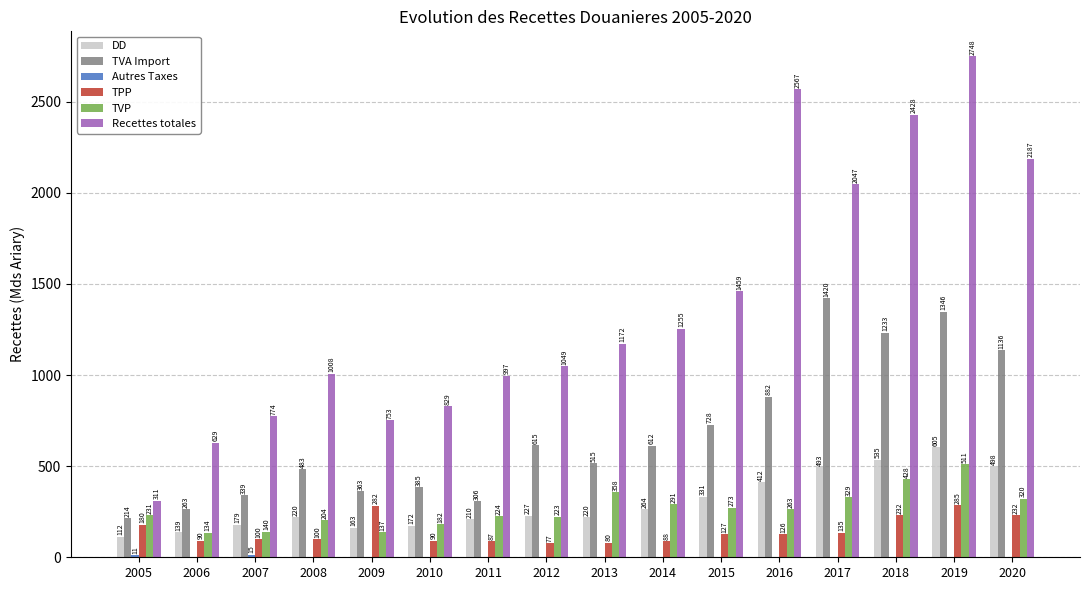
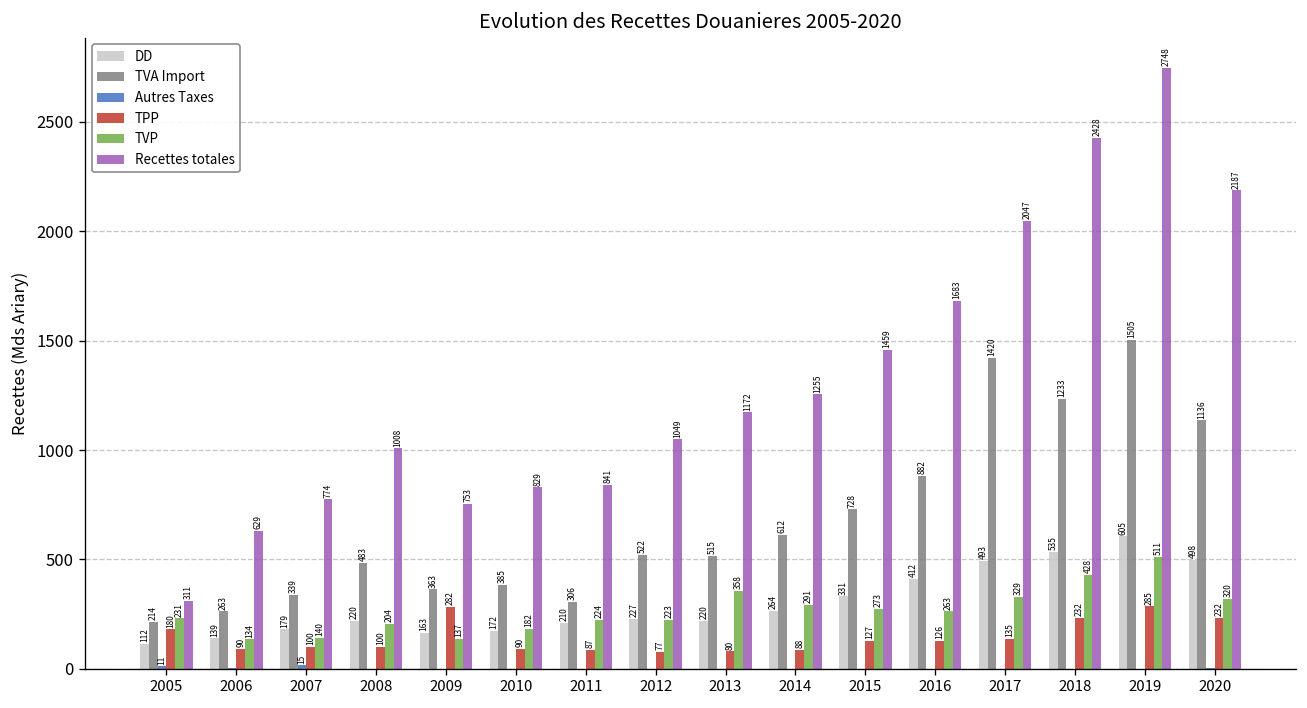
Recettes totales, 2011: 997 -> 841
TVA Import, 2012: 615 -> 522
Recettes totales, 2016: 2567 -> 1683
TVA Import, 2019: 1346 -> 1505
